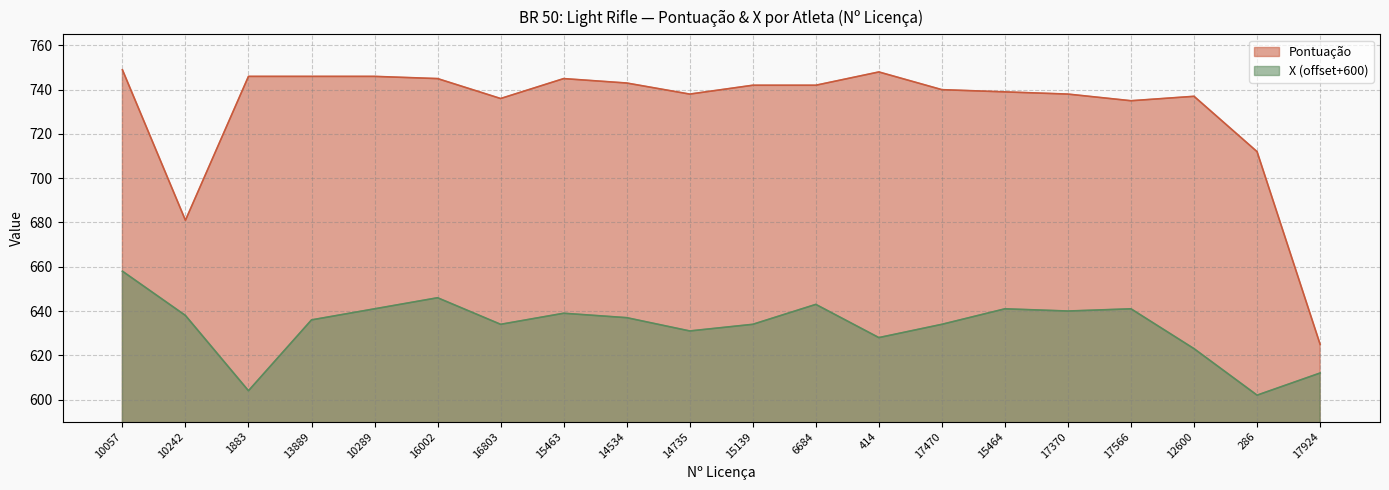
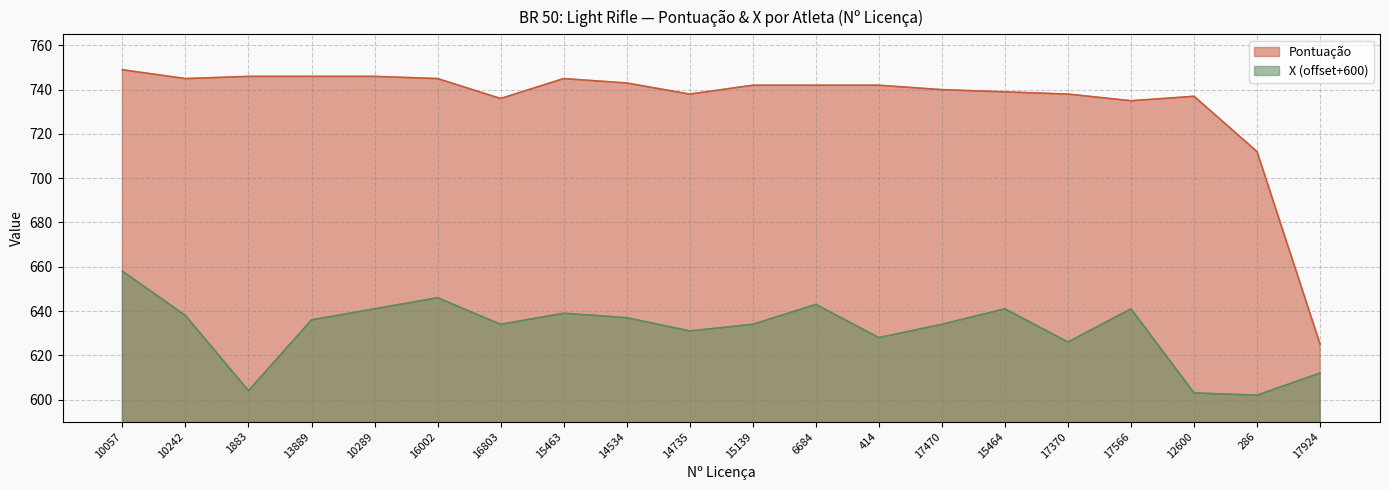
Pontuação, 10242: 681 -> 745
Pontuação, 414: 748 -> 742
X (offset+600), 17370: 640 -> 626
X (offset+600), 12600: 623 -> 603
